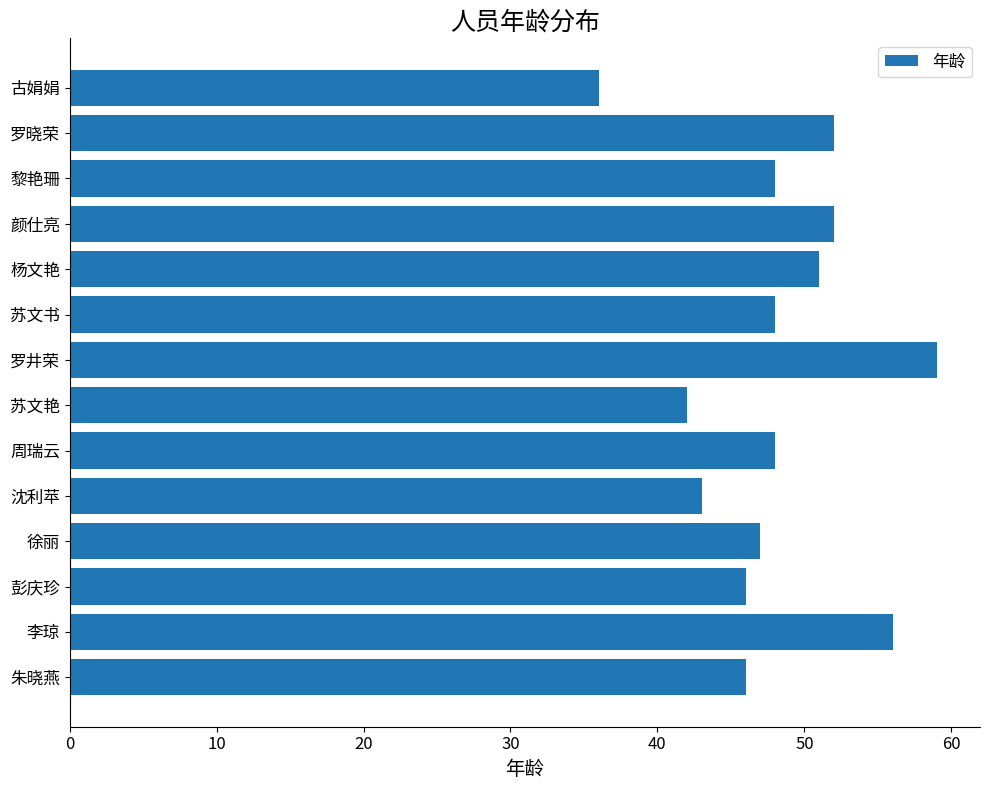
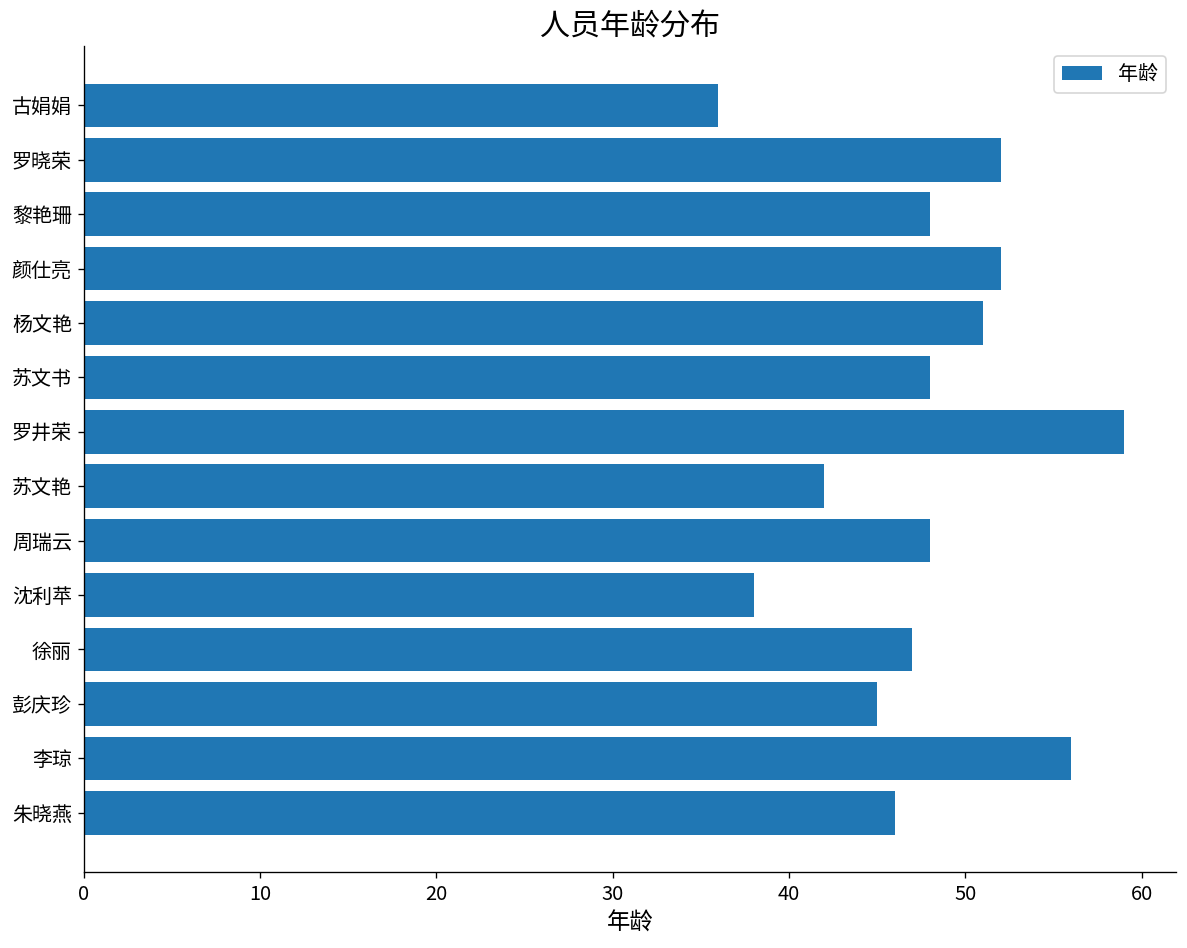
沈利苹: 43 -> 38
彭庆珍: 46 -> 45
